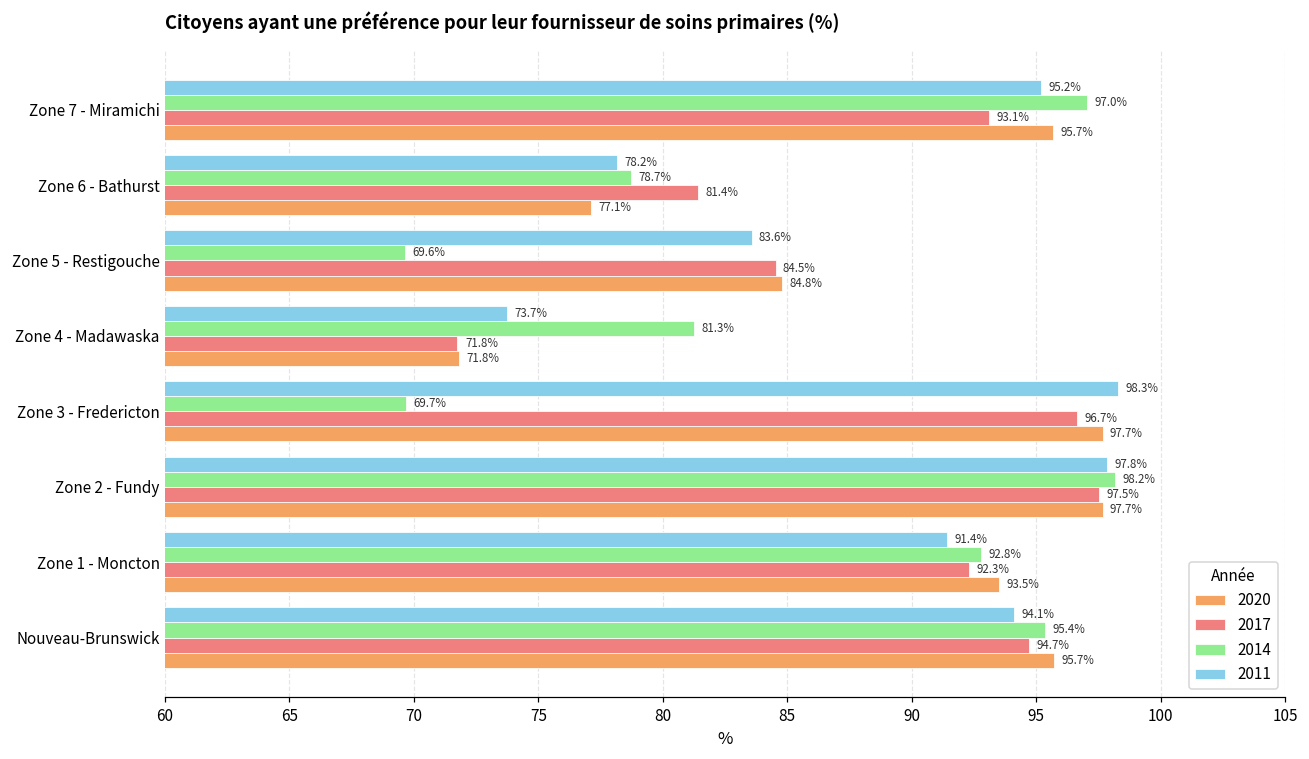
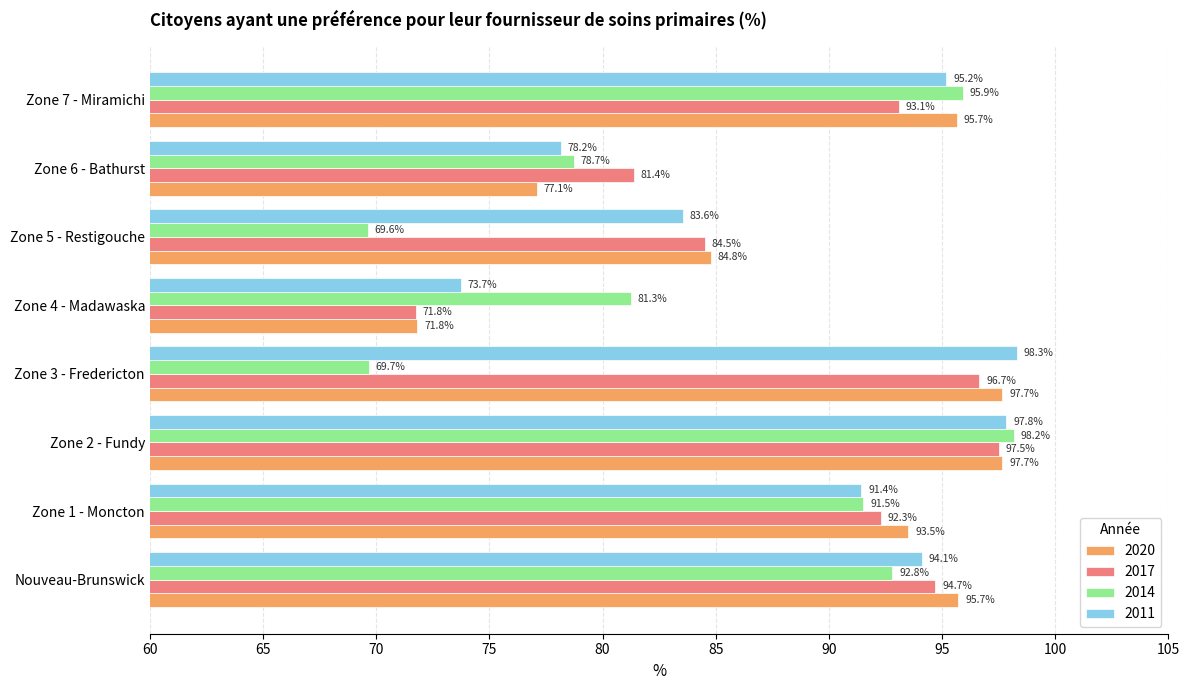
2014, Zone 7 - Miramichi: 97.0% -> 95.9%
2014, Zone 1 - Moncton: 92.8% -> 91.5%
2014, Nouveau-Brunswick: 95.4% -> 92.8%
